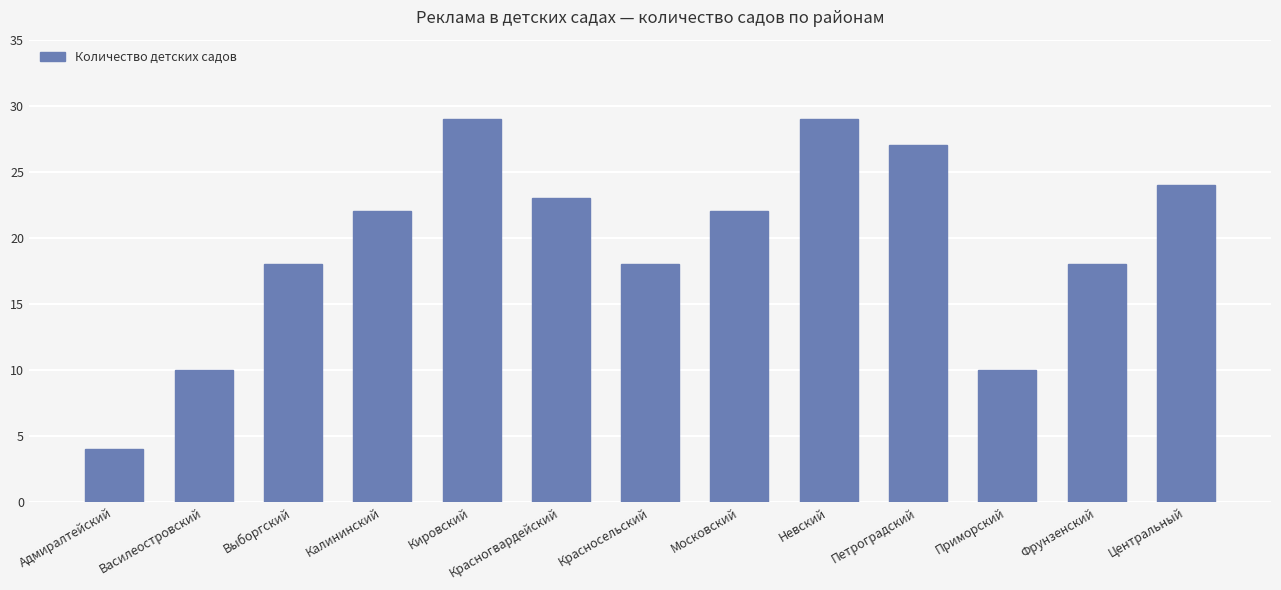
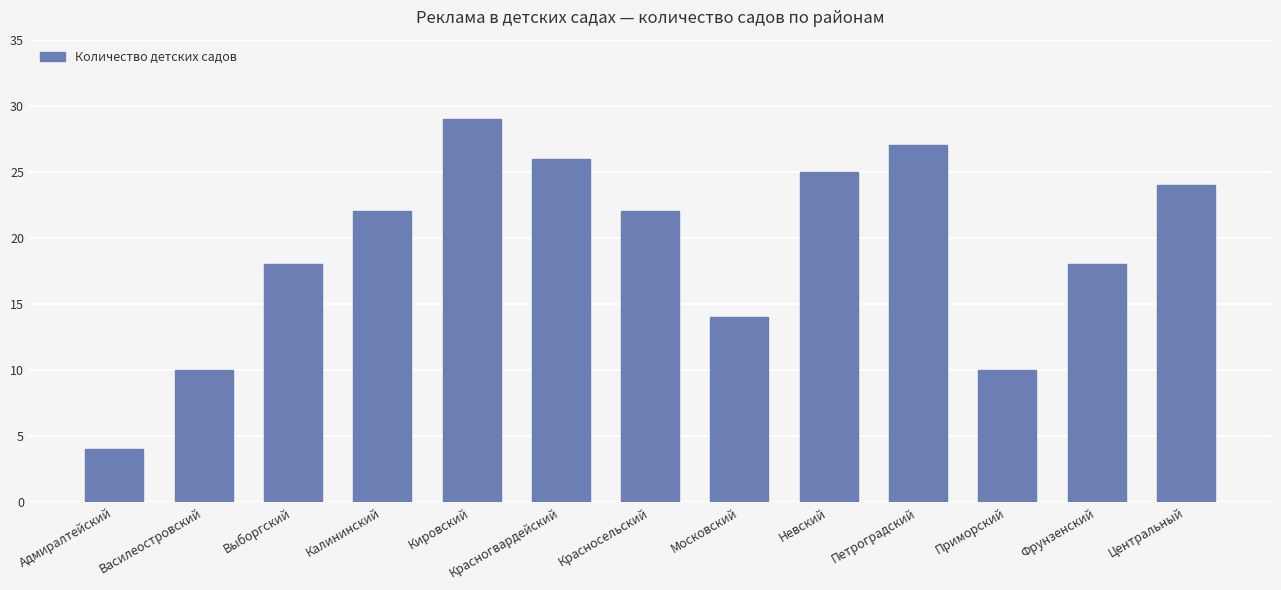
Красногвардейский: 23 -> 26
Красносельский: 18 -> 22
Московский: 22 -> 14
Невский: 29 -> 25
